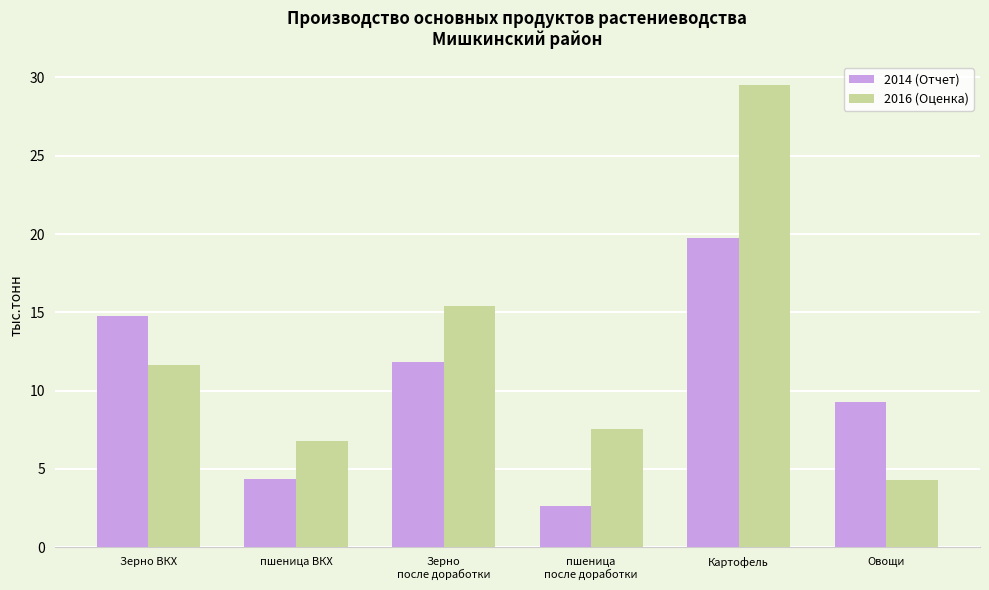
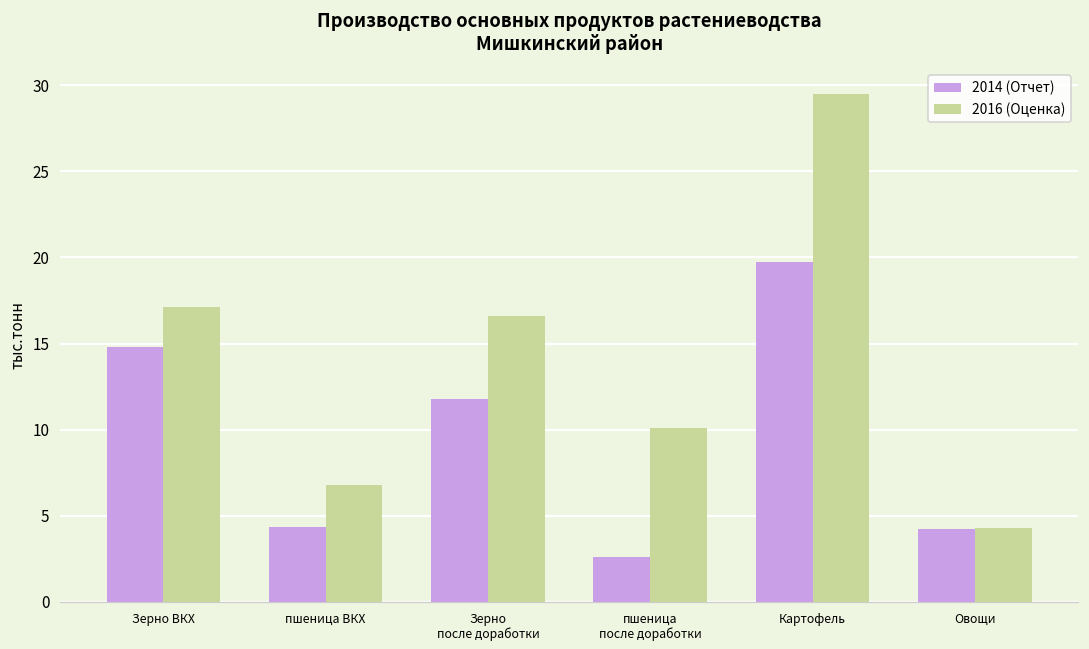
2016 (Оценка), Зерно ВКХ: 11.7 -> 17.1
2016 (Оценка), Зерно после доработки: 15.4 -> 16.6
2016 (Оценка), пшеница после доработки: 7.6 -> 10.1
2014 (Отчет), Овощи: 9.3 -> 4.3
